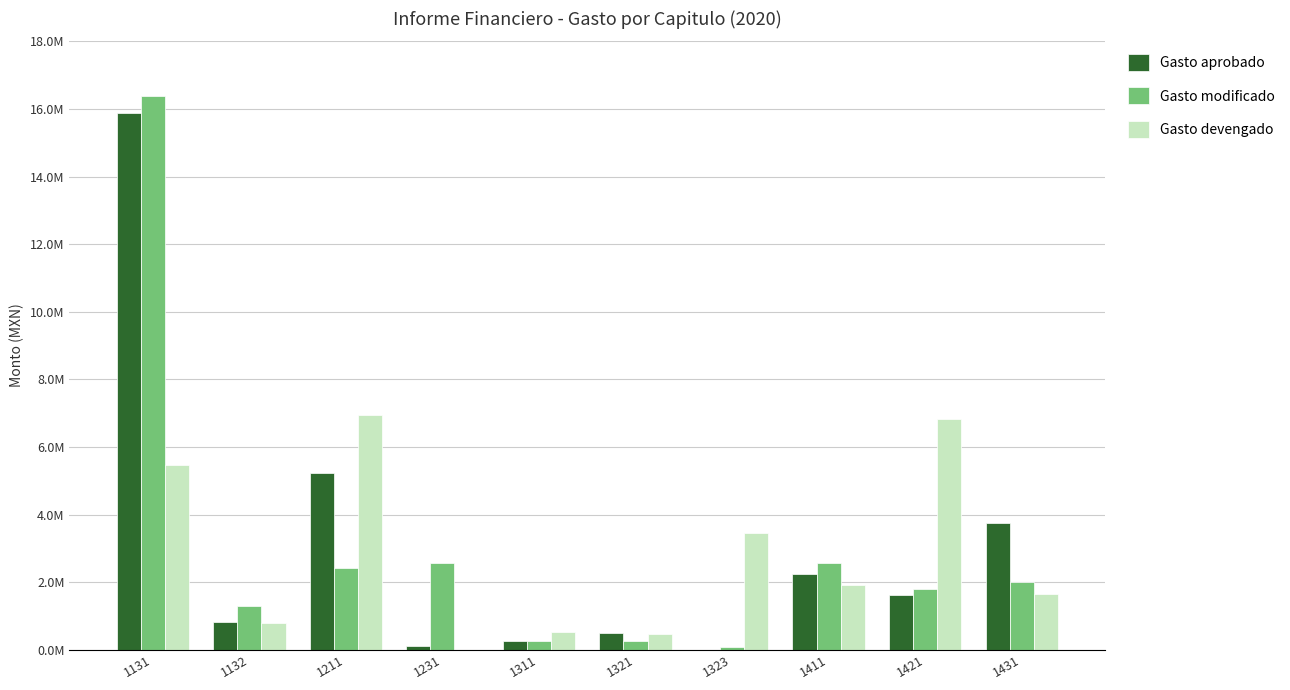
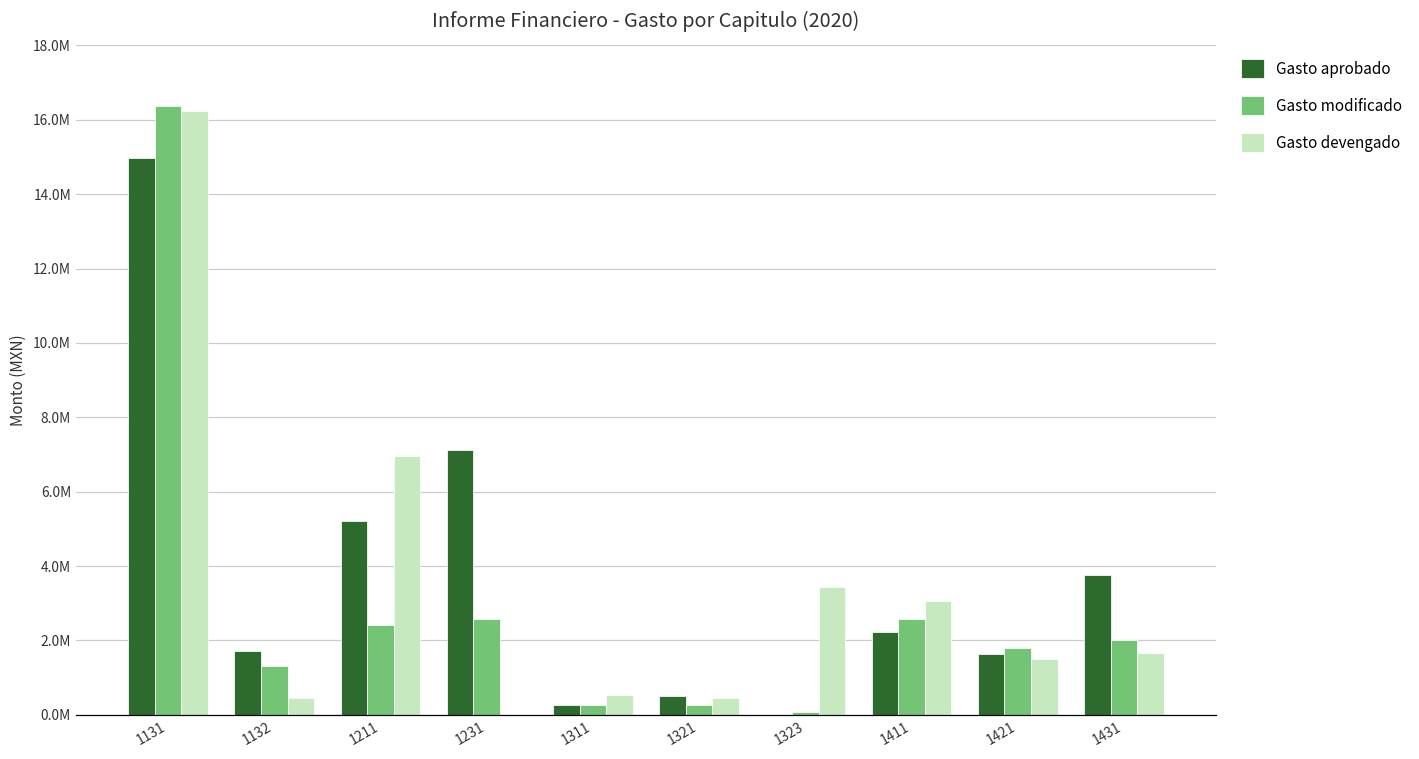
Gasto aprobado, 1131: 15900000 -> 15000000
Gasto devengado, 1131: 5500000 -> 16200000
Gasto aprobado, 1132: 800000 -> 1700000
Gasto devengado, 1132: 800000 -> 400000
Gasto aprobado, 1231: 100000 -> 7100000
Gasto devengado, 1411: 1900000 -> 3000000
Gasto devengado, 1421: 6800000 -> 1500000
